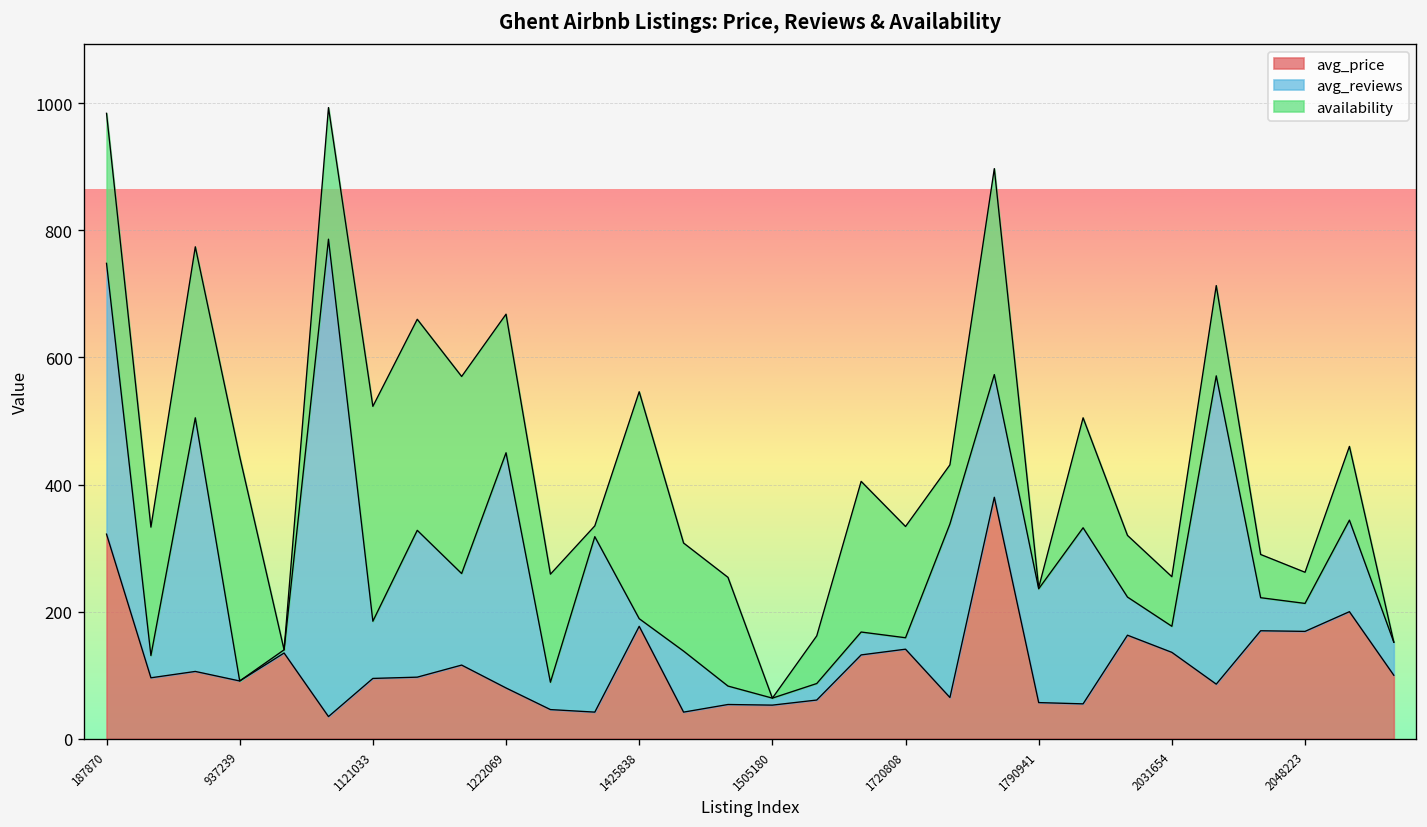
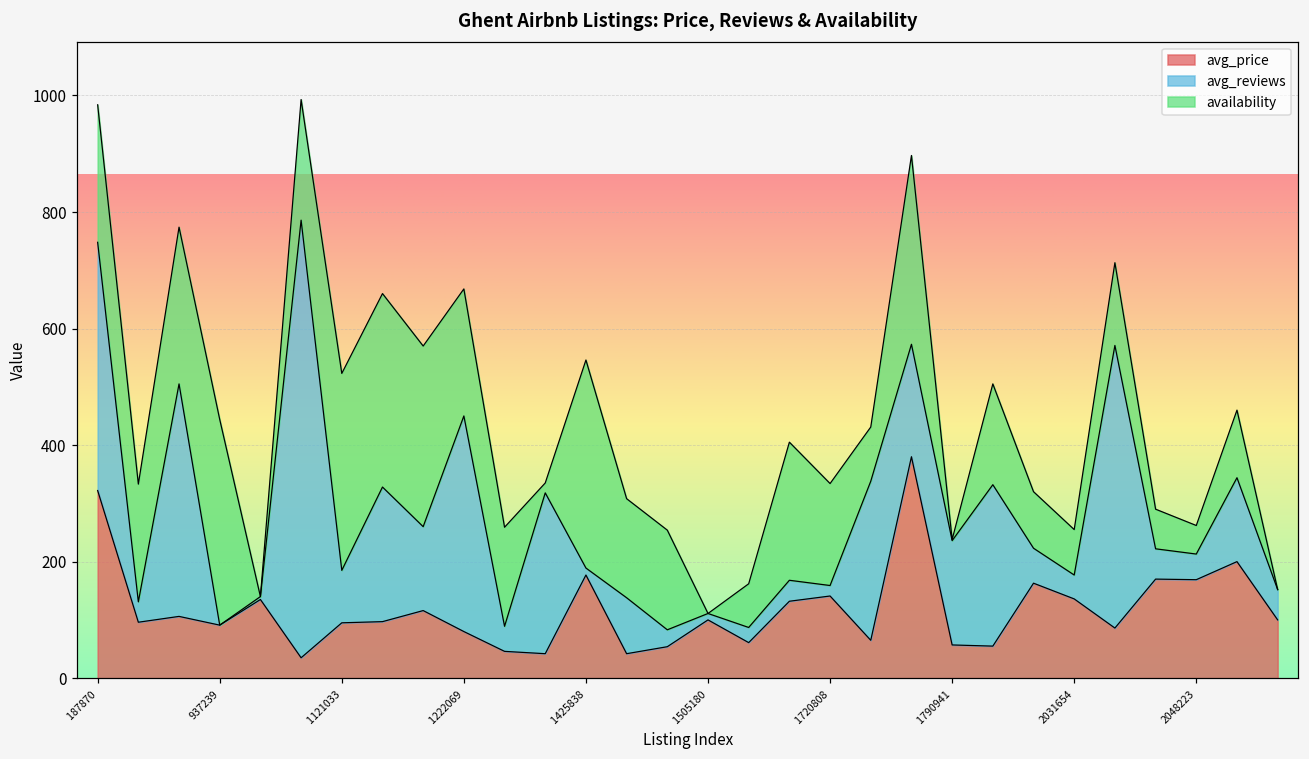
avg_price, 1505180: 50 -> 100
